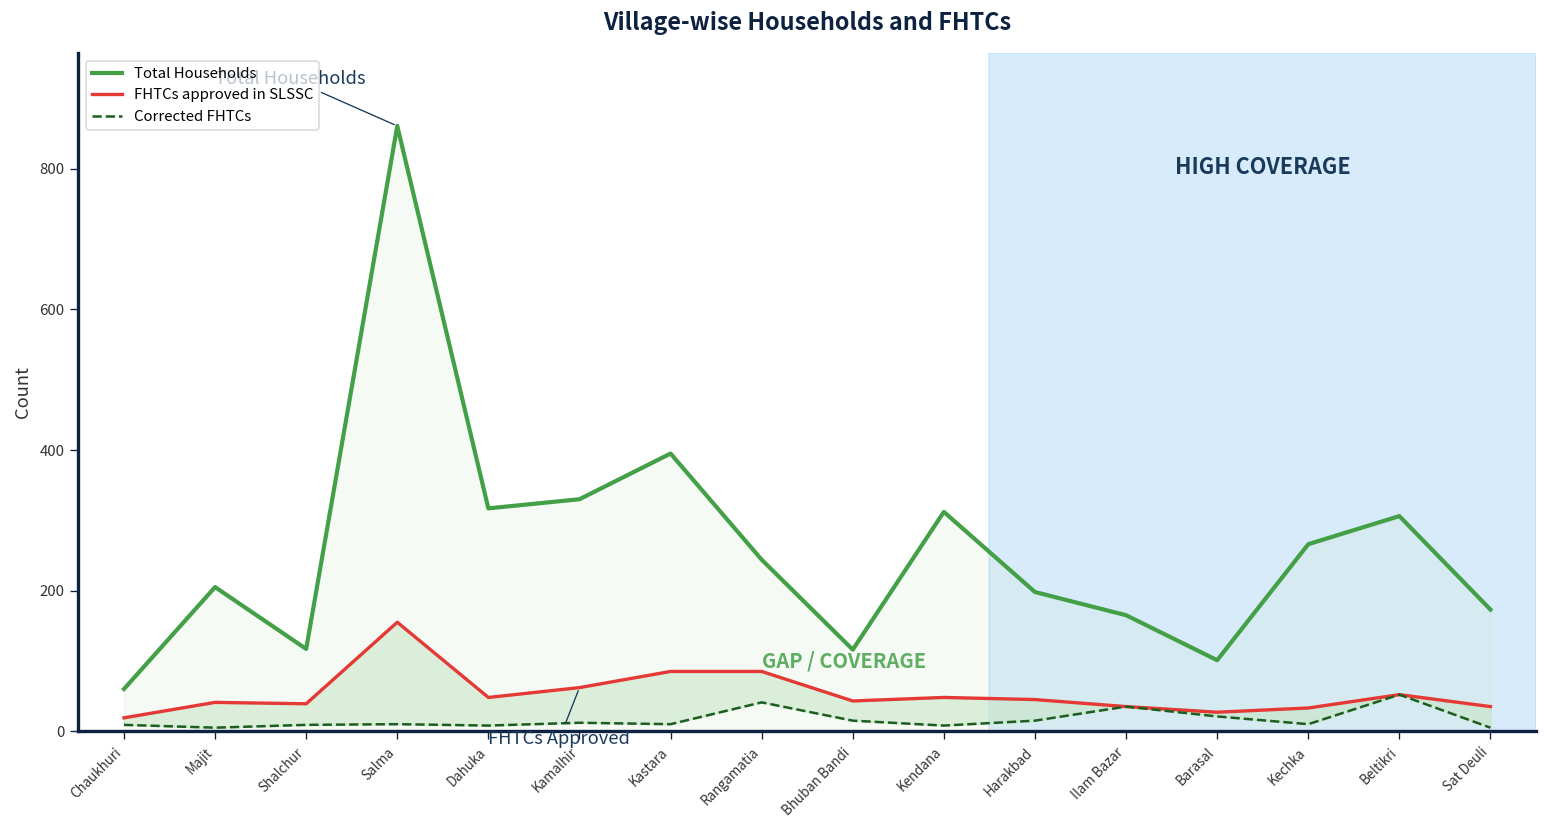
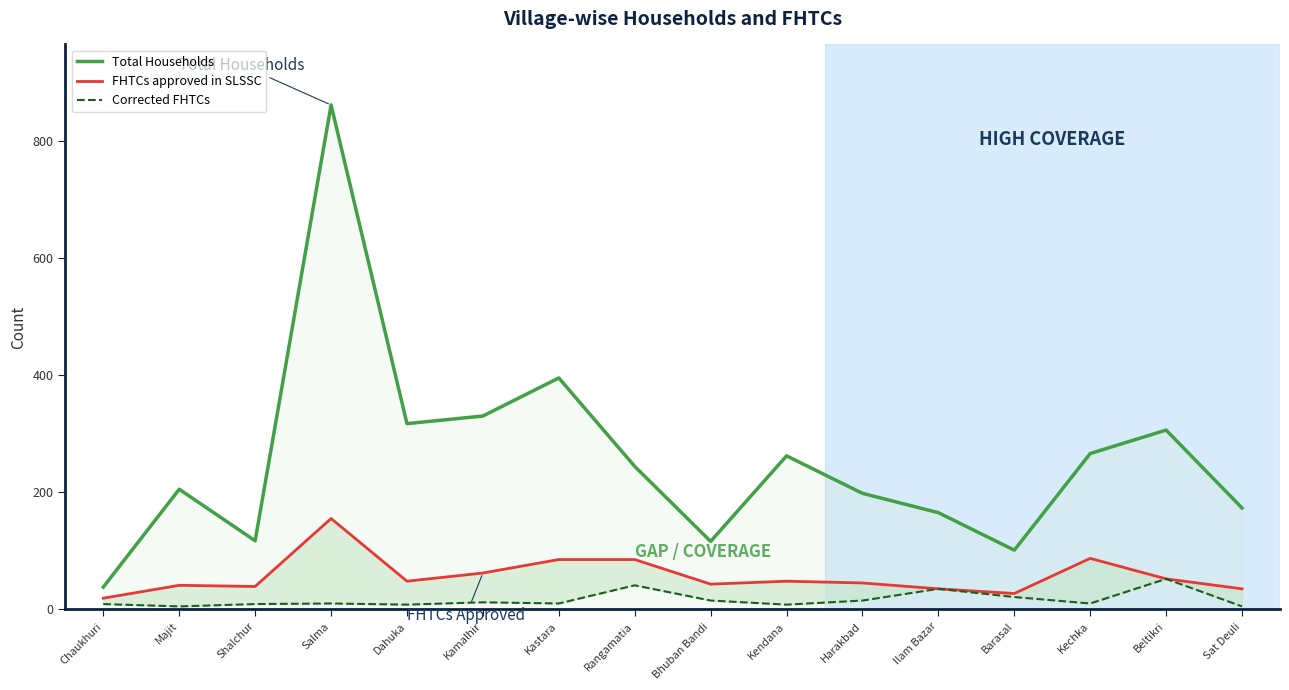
Total Households, Chaukhuri: 60 -> 40
Total Households, Kendana: 310 -> 260
FHTCs approved in SLSSC, Kechka: 30 -> 90
